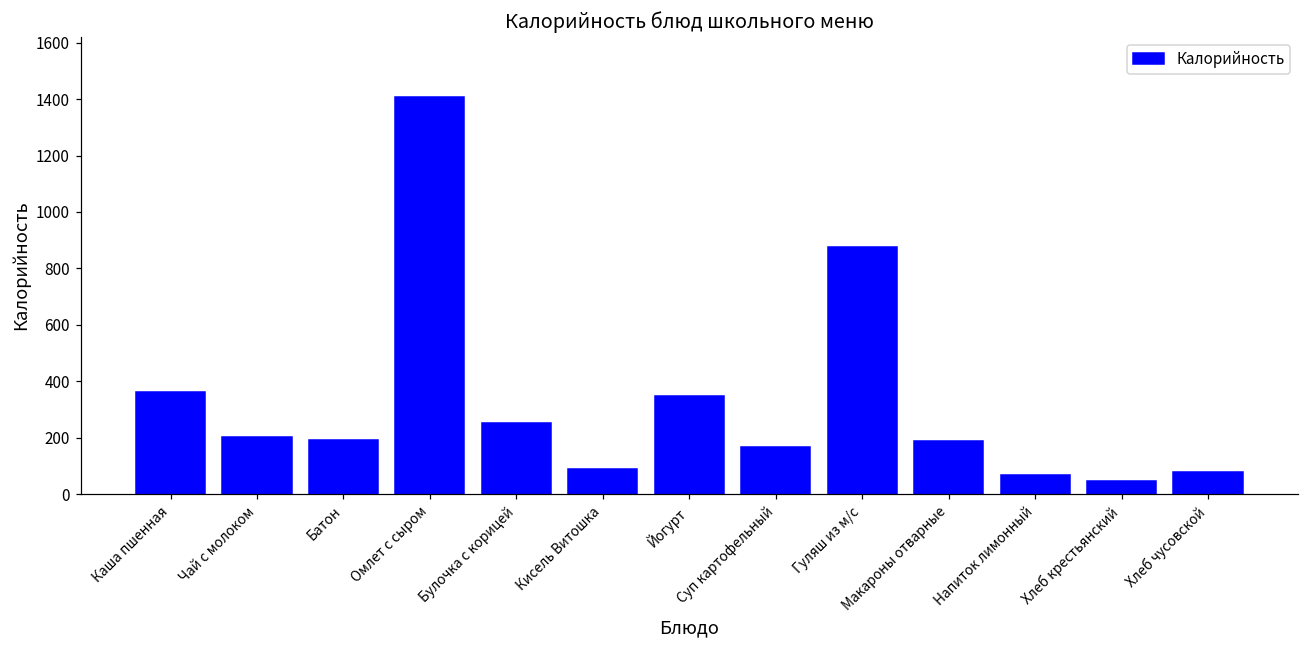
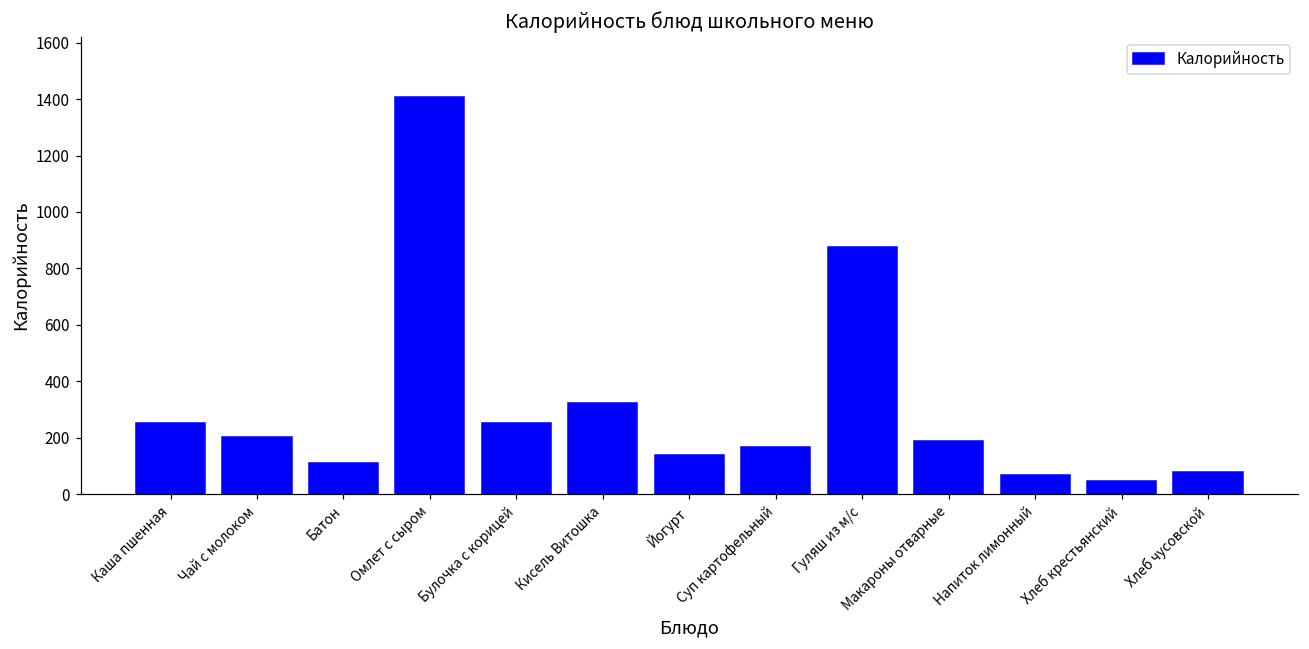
Каша пшенная: 360 -> 250
Батон: 190 -> 110
Кисель Витошка: 90 -> 320
Йогурт: 350 -> 140
